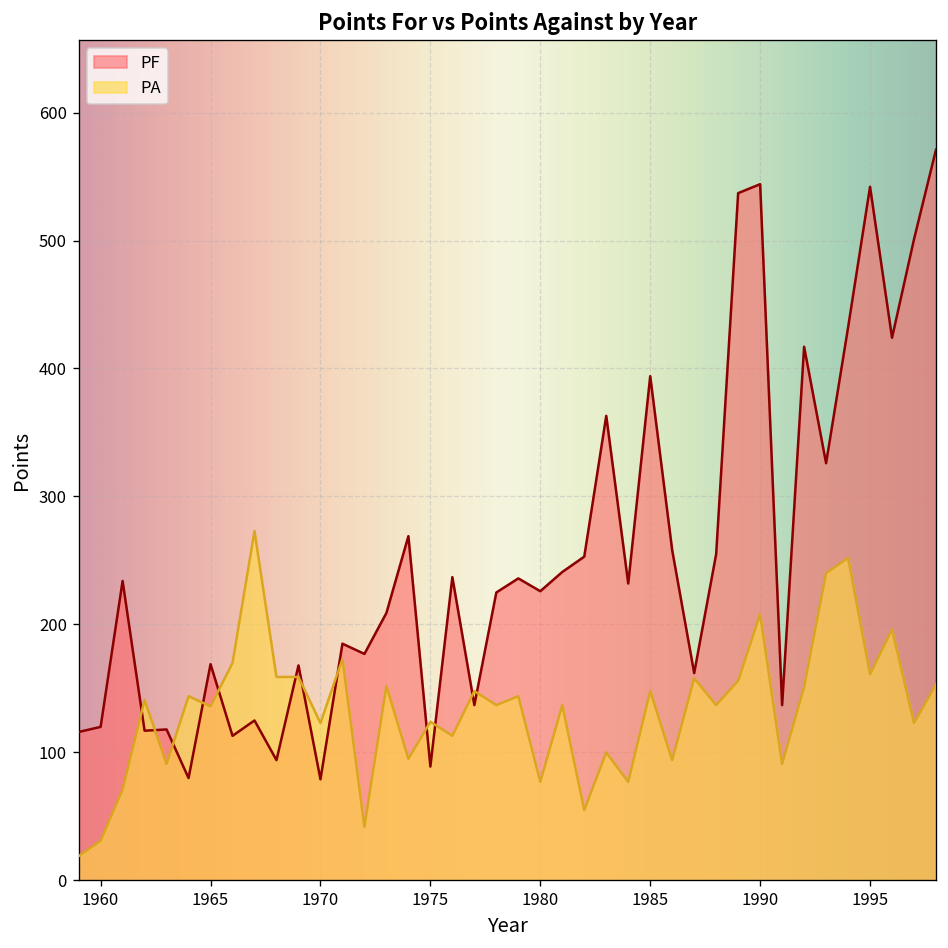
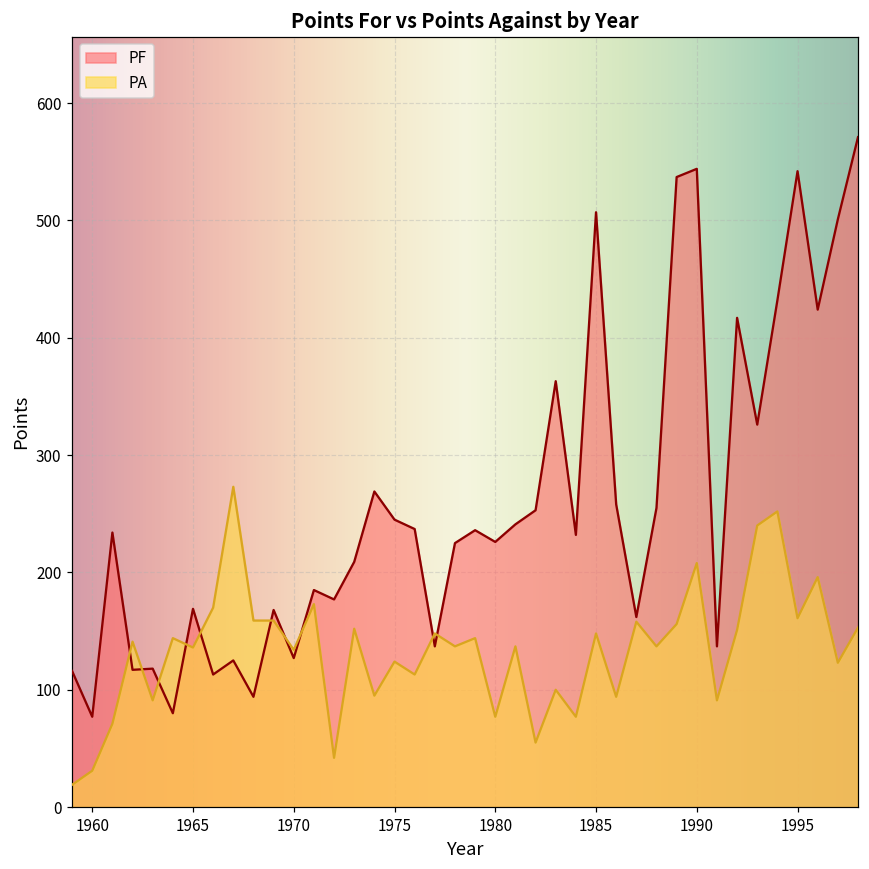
PF, 1960: 120 -> 77
PF, 1970: 79 -> 127
PA, 1970: 123 -> 134
PF, 1975: 89 -> 245
PF, 1985: 394 -> 507
